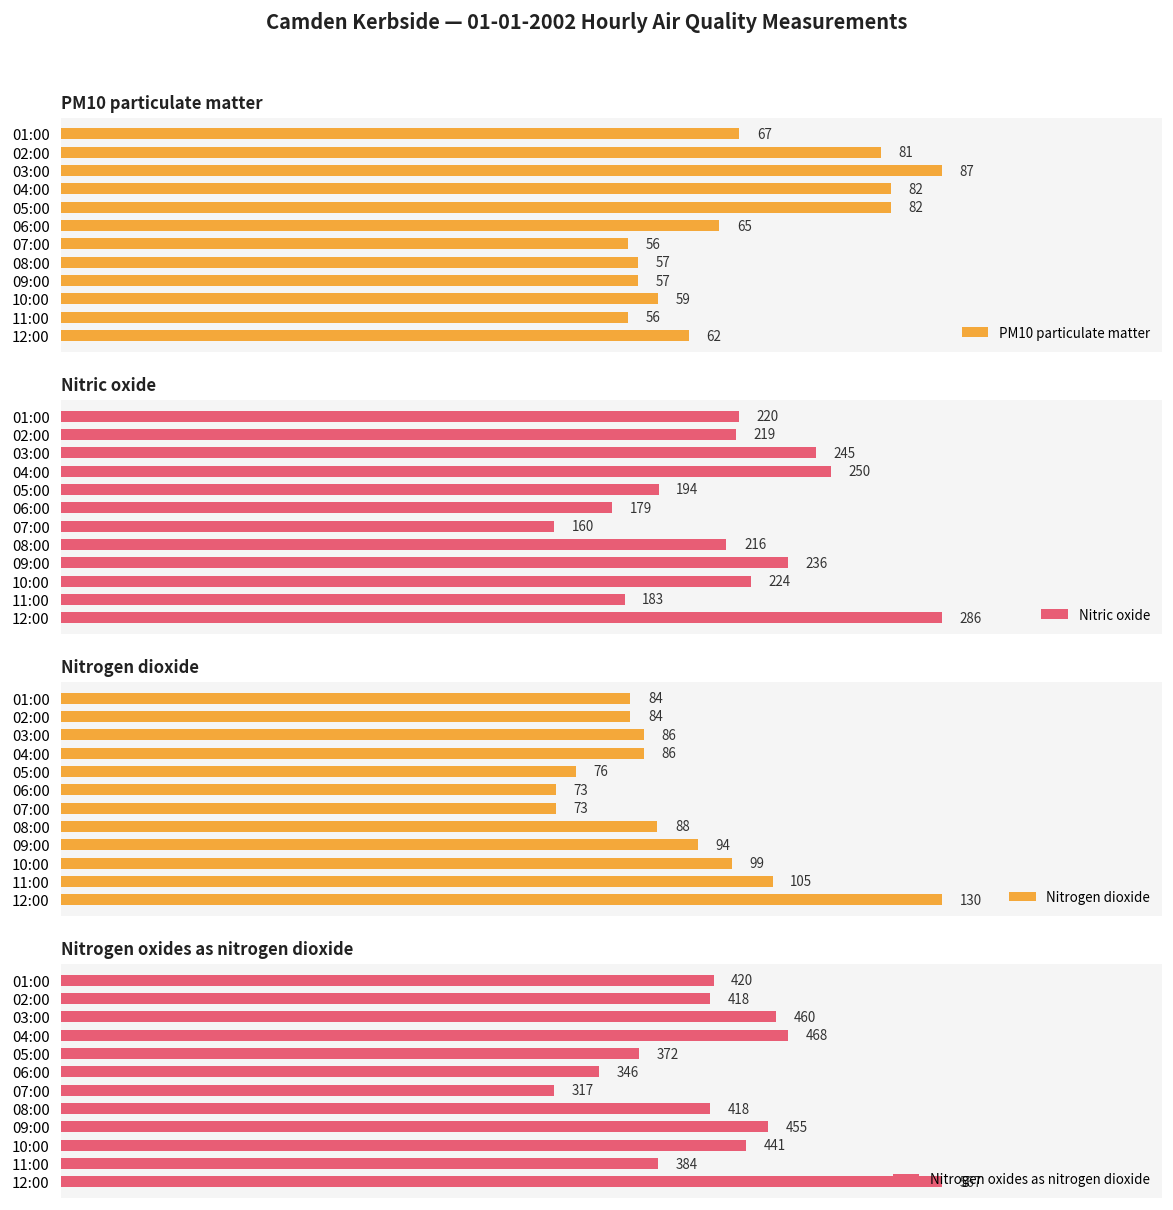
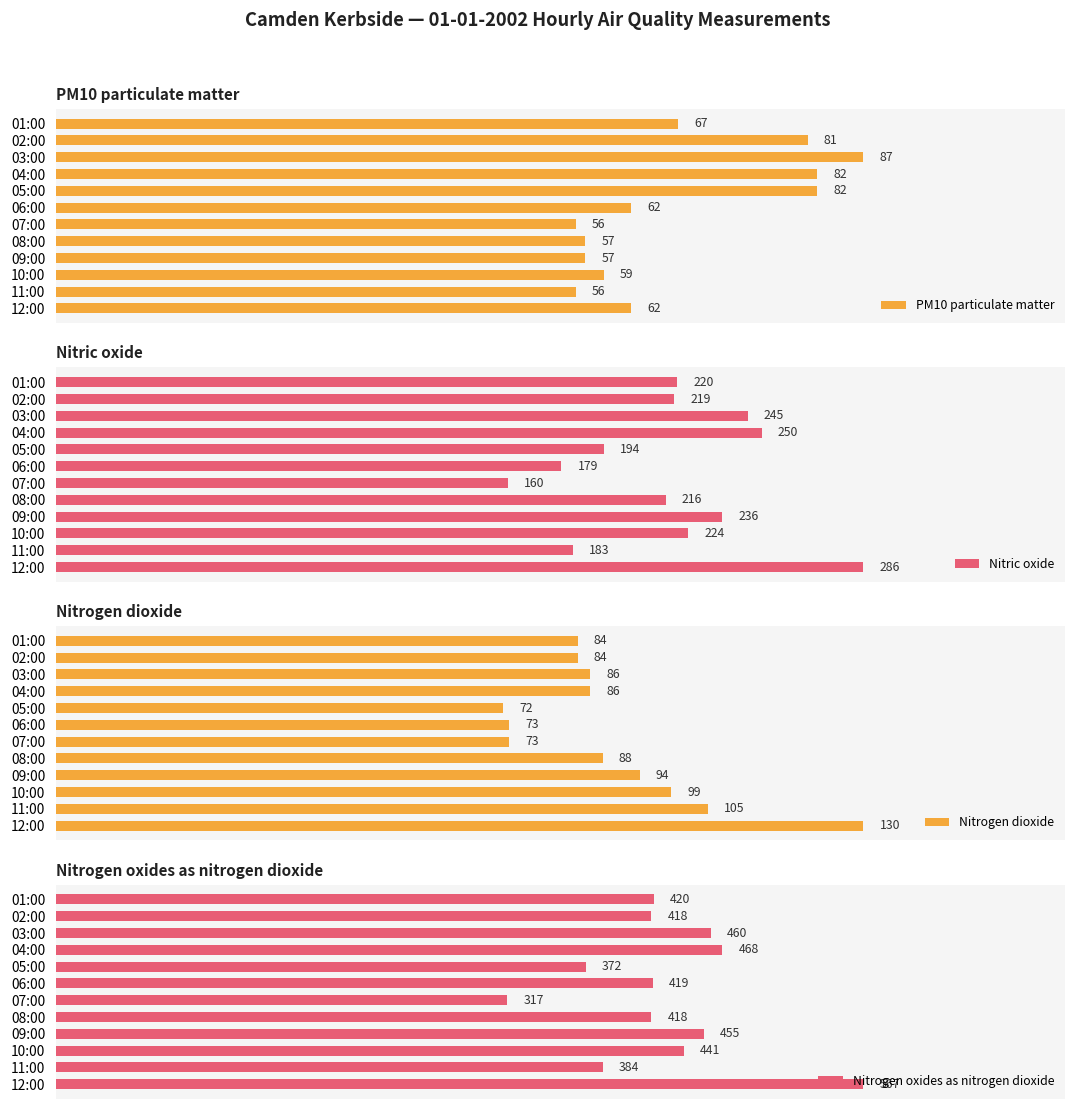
PM10 particulate matter, 06:00: 65 -> 62
Nitrogen dioxide, 05:00: 76 -> 72
Nitrogen oxides as nitrogen dioxide, 06:00: 346 -> 419
